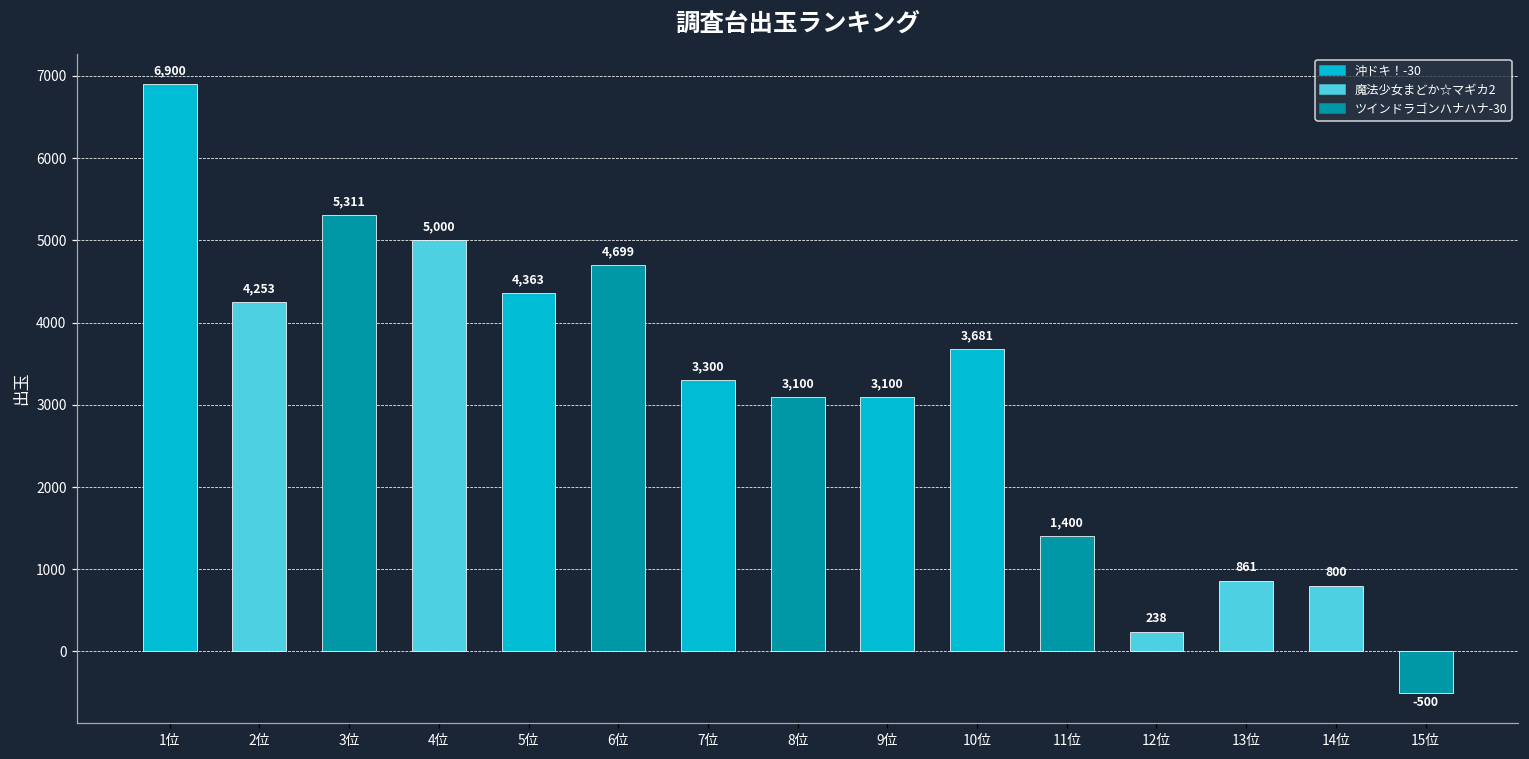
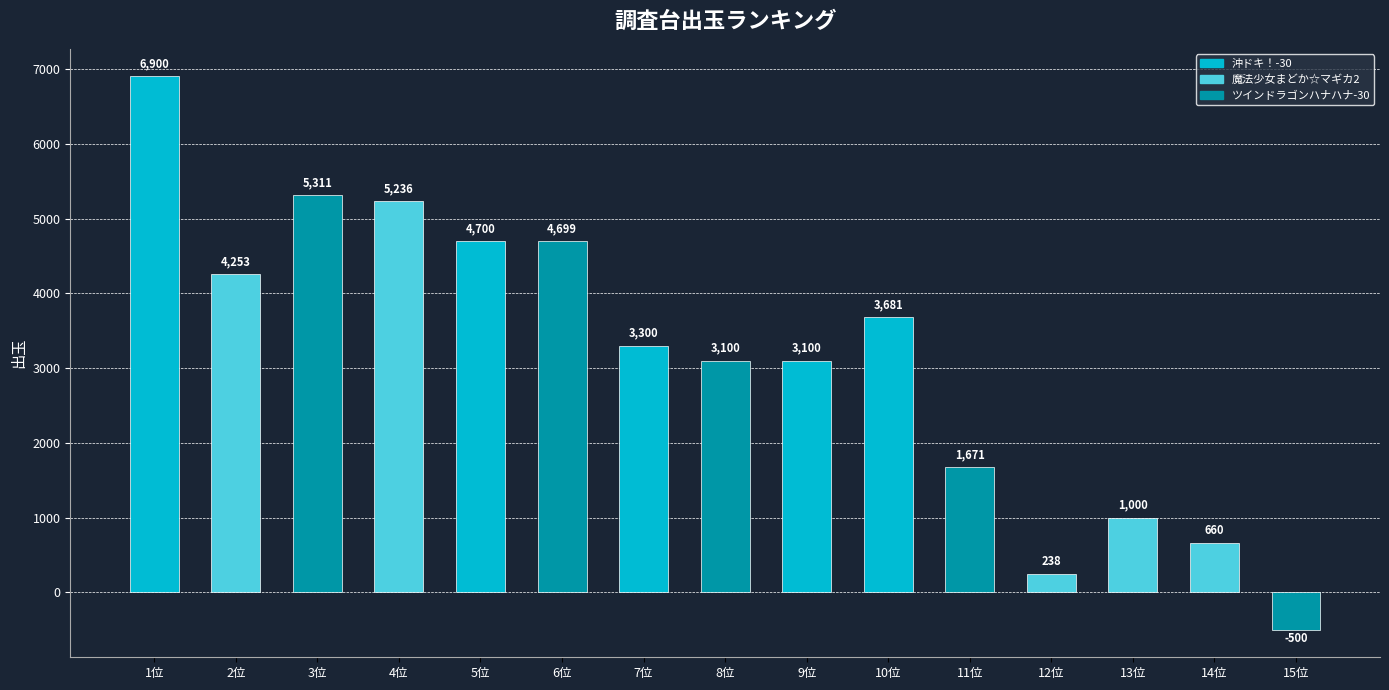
4位: 5,000 -> 5,236
5位: 4,363 -> 4,700
11位: 1,400 -> 1,671
13位: 861 -> 1,000
14位: 800 -> 660
